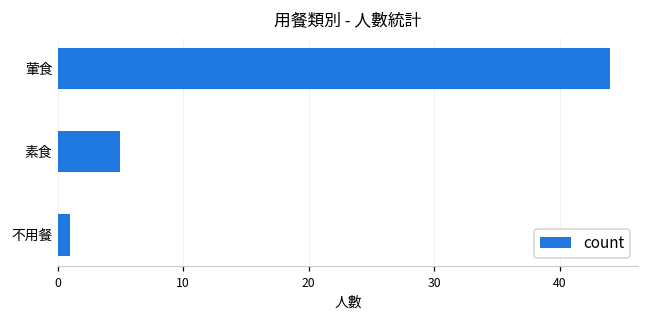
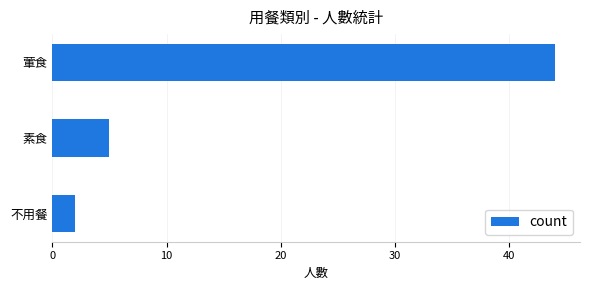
不用餐: 1 -> 2
